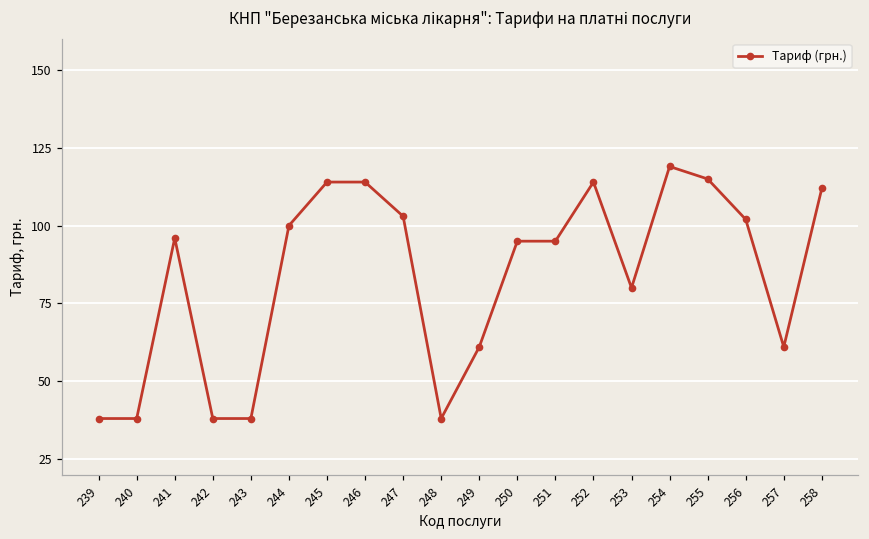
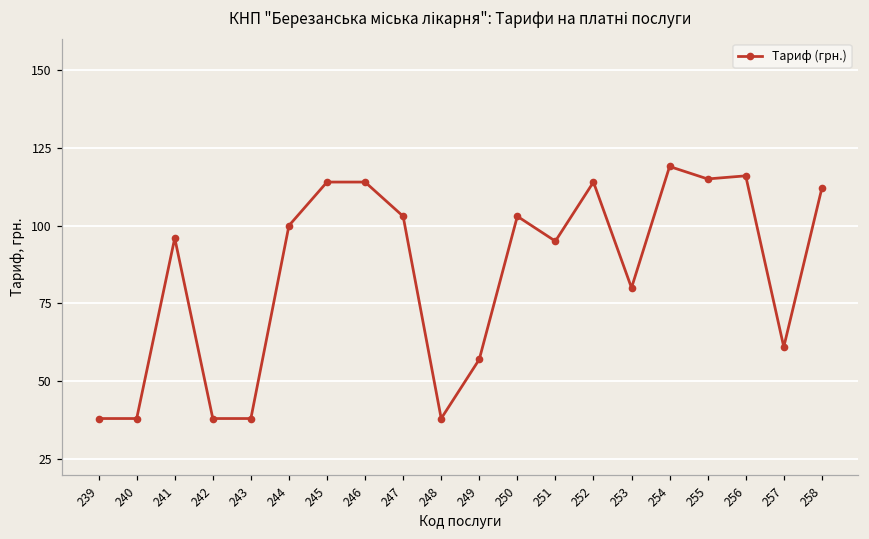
249: 61 -> 57
250: 95 -> 103
256: 102 -> 116
